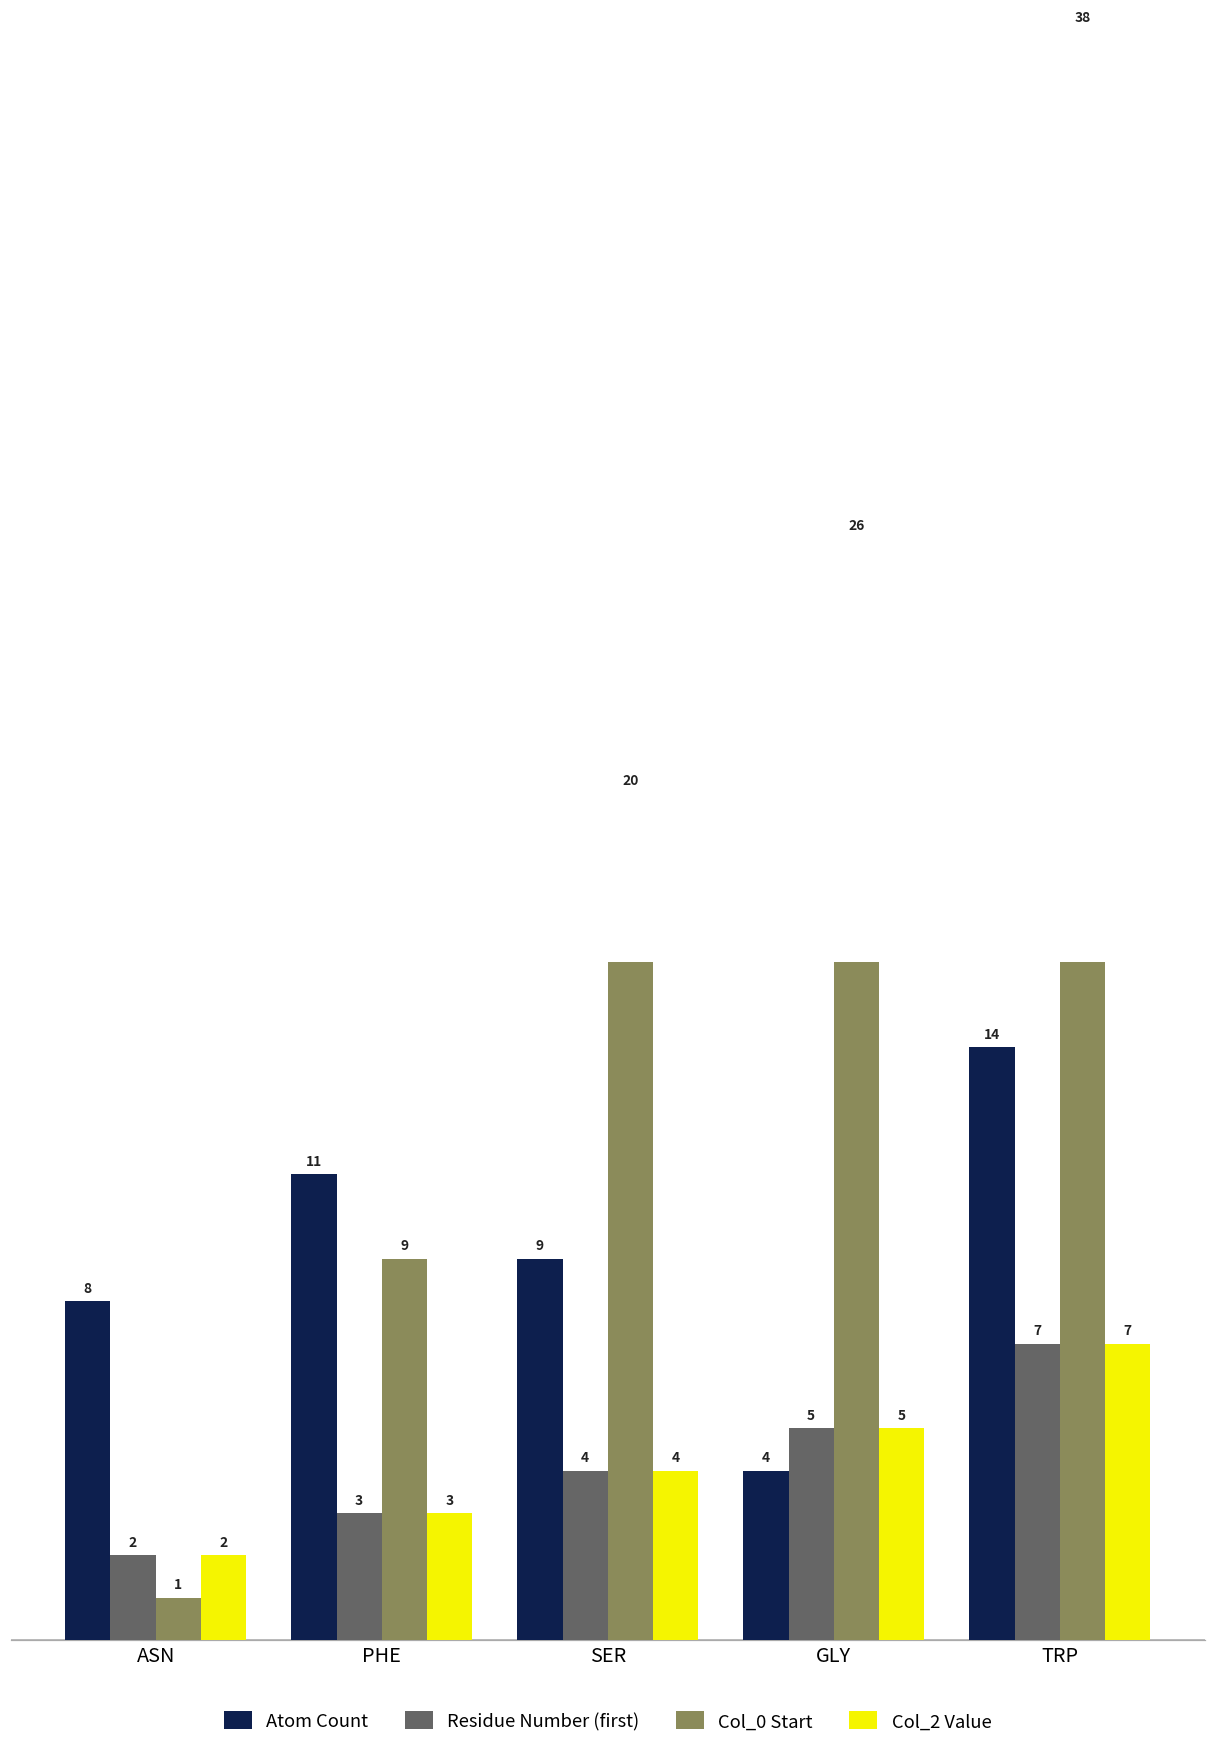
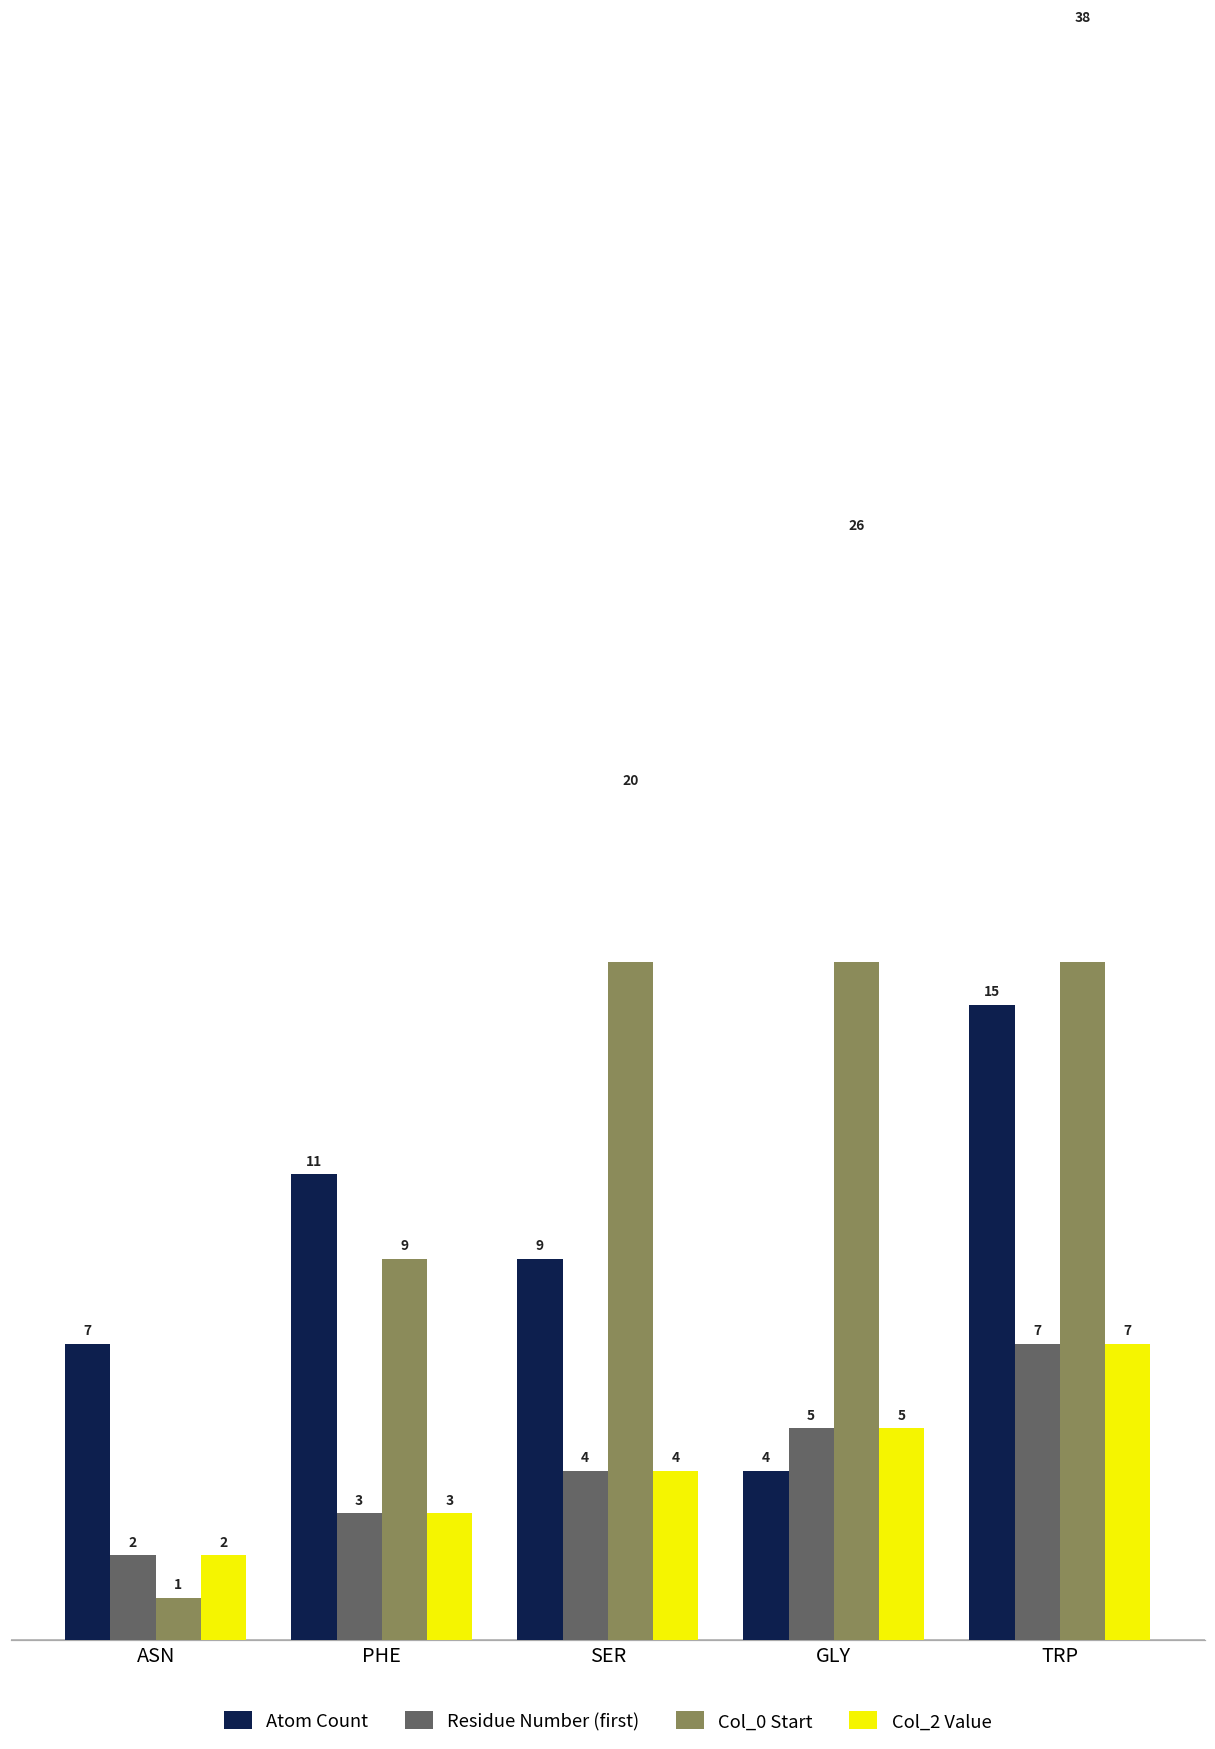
Atom Count, ASN: 8 -> 7
Atom Count, TRP: 14 -> 15
